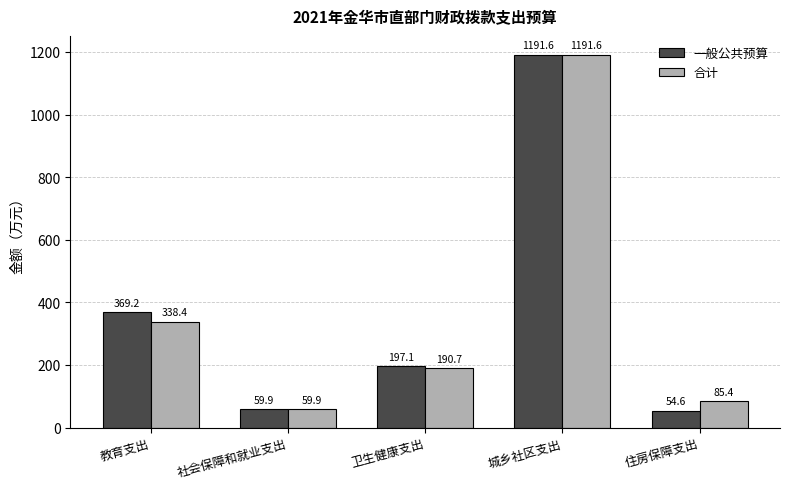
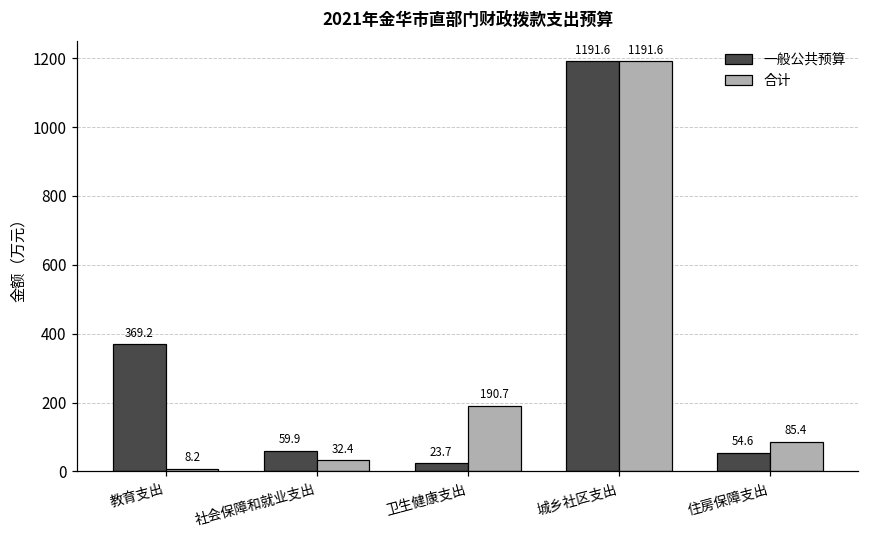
合计, 教育支出: 338.4 -> 8.2
合计, 社会保障和就业支出: 59.9 -> 32.4
一般公共预算, 卫生健康支出: 197.1 -> 23.7
